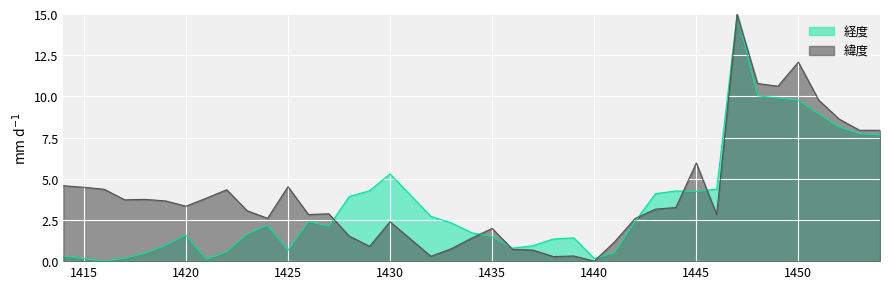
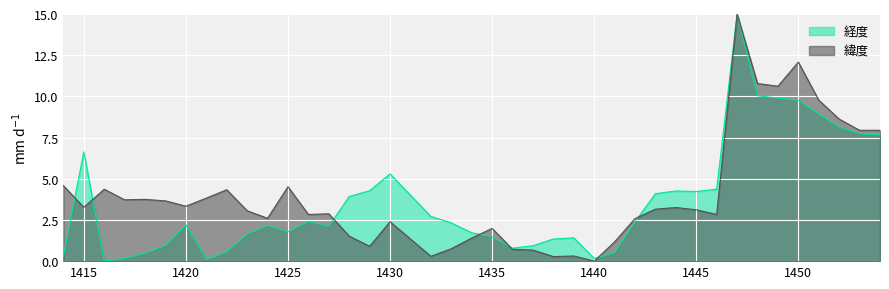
経度, 1415: 0.1 -> 6.6
緯度, 1415: 4.5 -> 3.3
経度, 1420: 1.6 -> 2.2
経度, 1425: 0.6 -> 1.8
緯度, 1445: 6.0 -> 3.1
